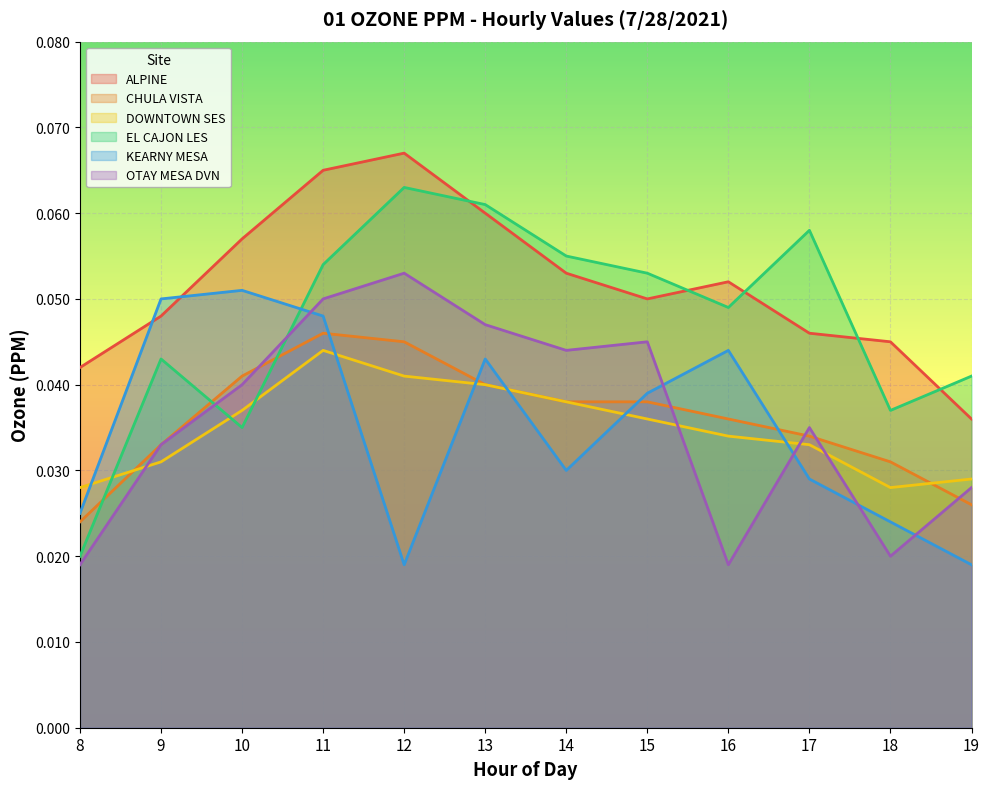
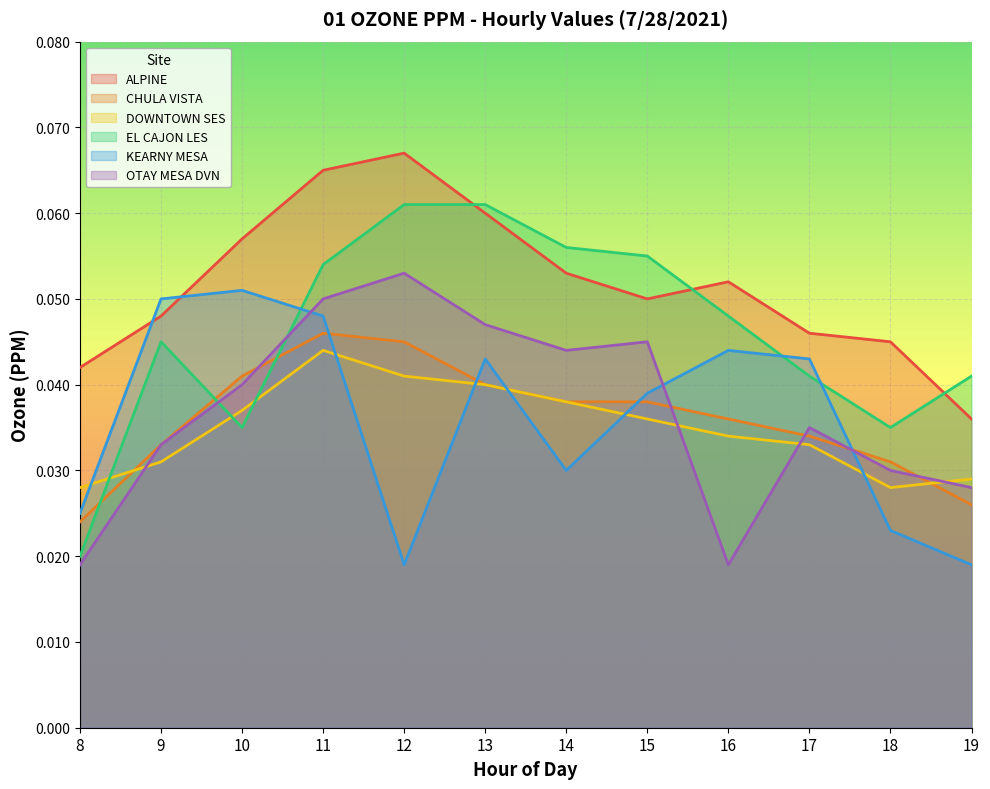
EL CAJON LES, 9: 0.043 -> 0.045
EL CAJON LES, 12: 0.063 -> 0.061
EL CAJON LES, 14: 0.055 -> 0.056
EL CAJON LES, 15: 0.053 -> 0.055
EL CAJON LES, 16: 0.049 -> 0.048
EL CAJON LES, 17: 0.058 -> 0.041
KEARNY MESA, 17: 0.029 -> 0.043
EL CAJON LES, 18: 0.037 -> 0.035
KEARNY MESA, 18: 0.024 -> 0.023
OTAY MESA DVN, 18: 0.02 -> 0.03
